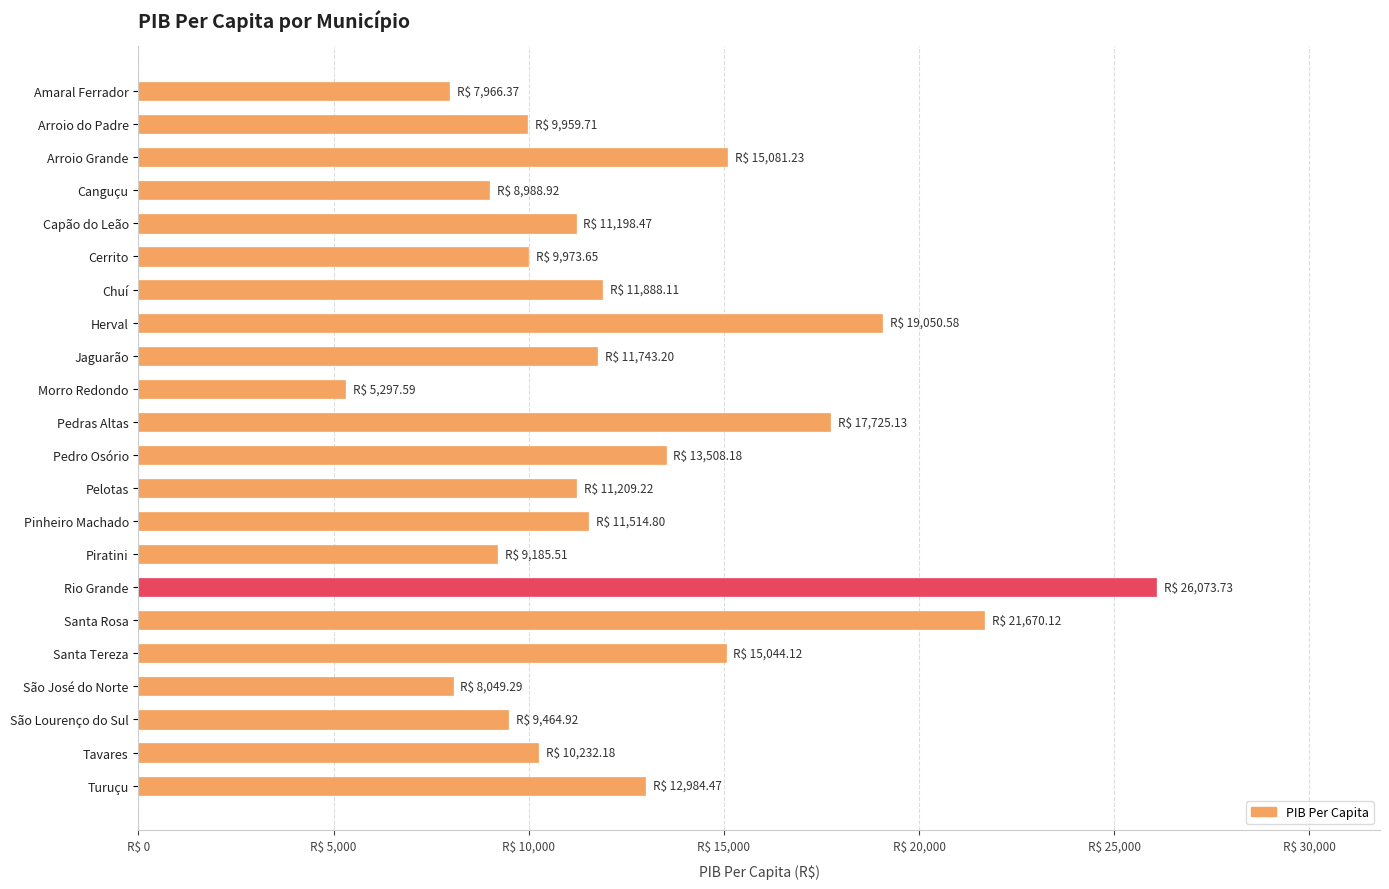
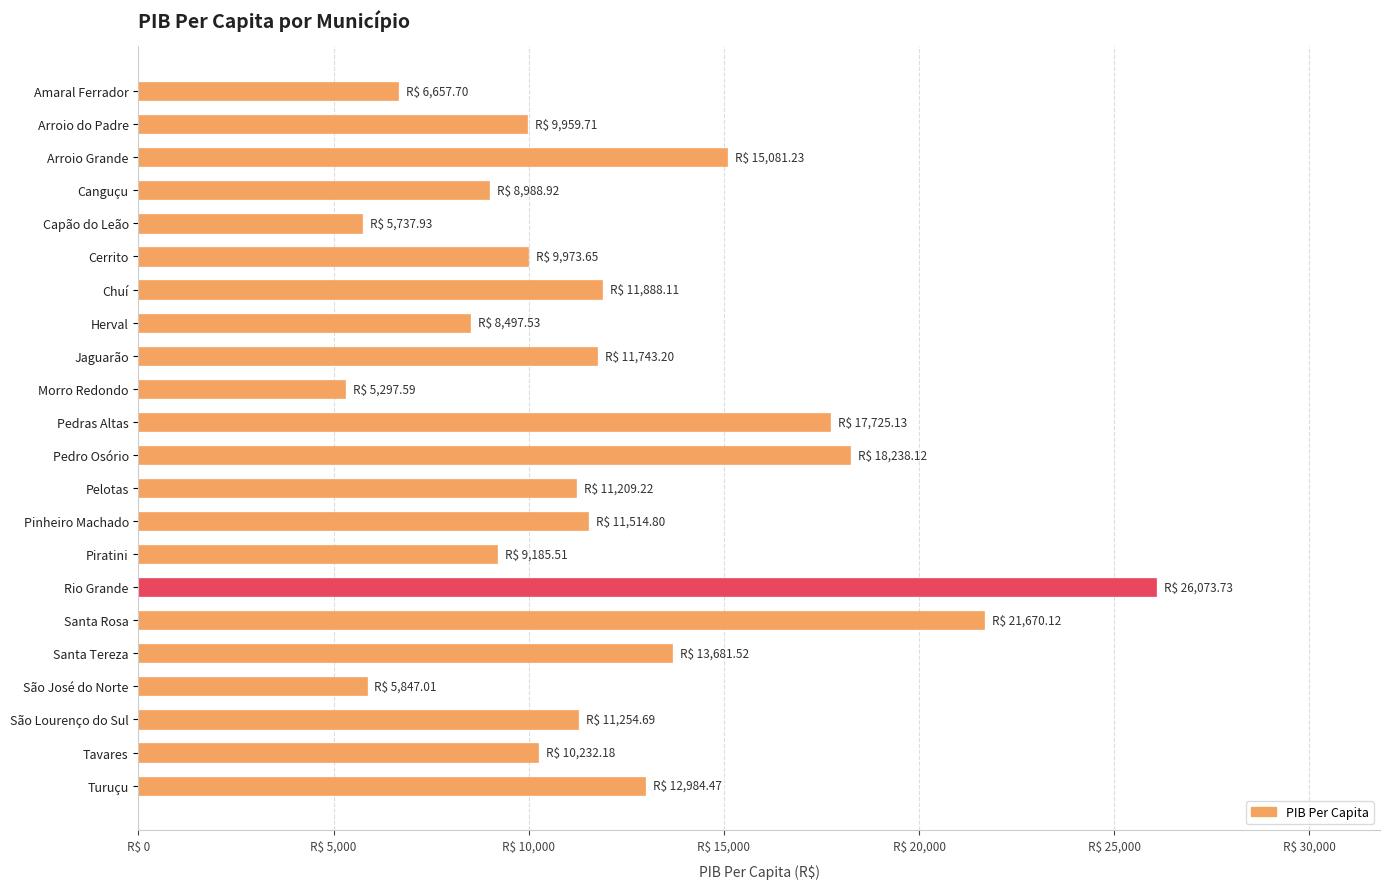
Amaral Ferrador: 7,966.37 -> 6,657.70
Capão do Leão: 11,198.47 -> 5,737.93
Herval: 19,050.58 -> 8,497.53
Pedro Osório: 13,508.18 -> 18,238.12
Santa Tereza: 15,044.12 -> 13,681.52
São José do Norte: 8,049.29 -> 5,847.01
São Lourenço do Sul: 9,464.92 -> 11,254.69
